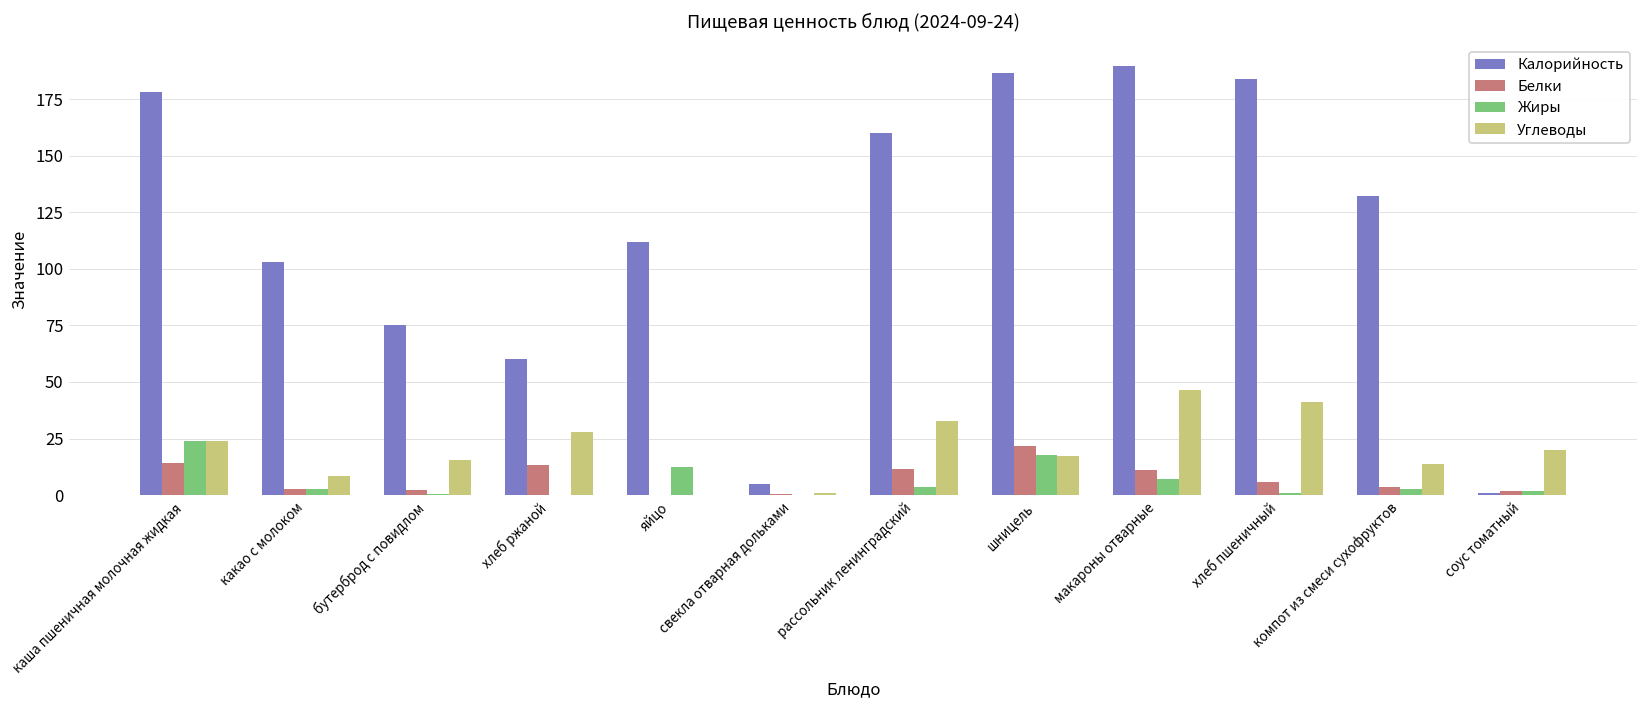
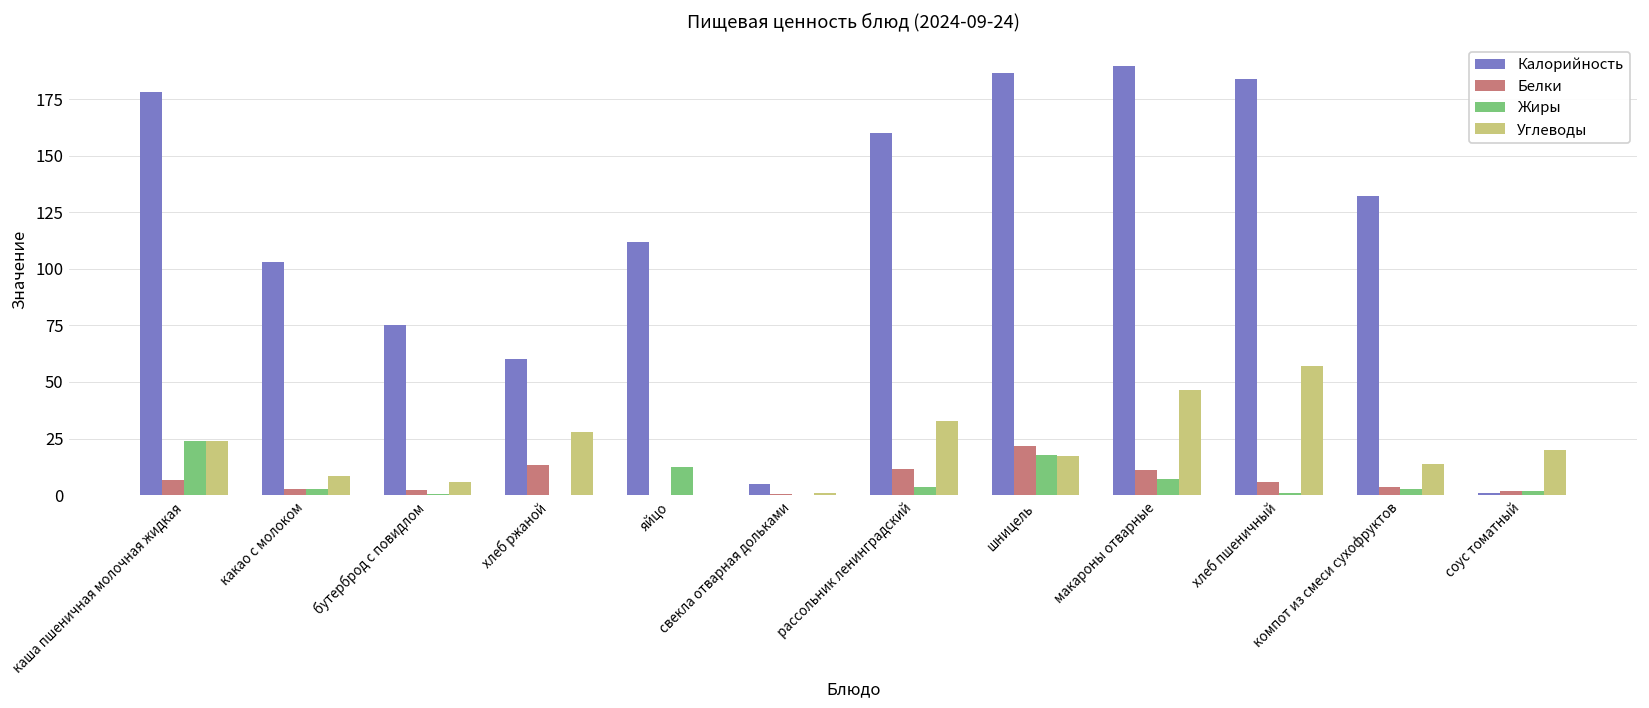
Белки, каша пшеничная молочная жидкая: 14 -> 7
Углеводы, бутерброд с повидлом: 15 -> 6
Углеводы, хлеб пшеничный: 41 -> 57
